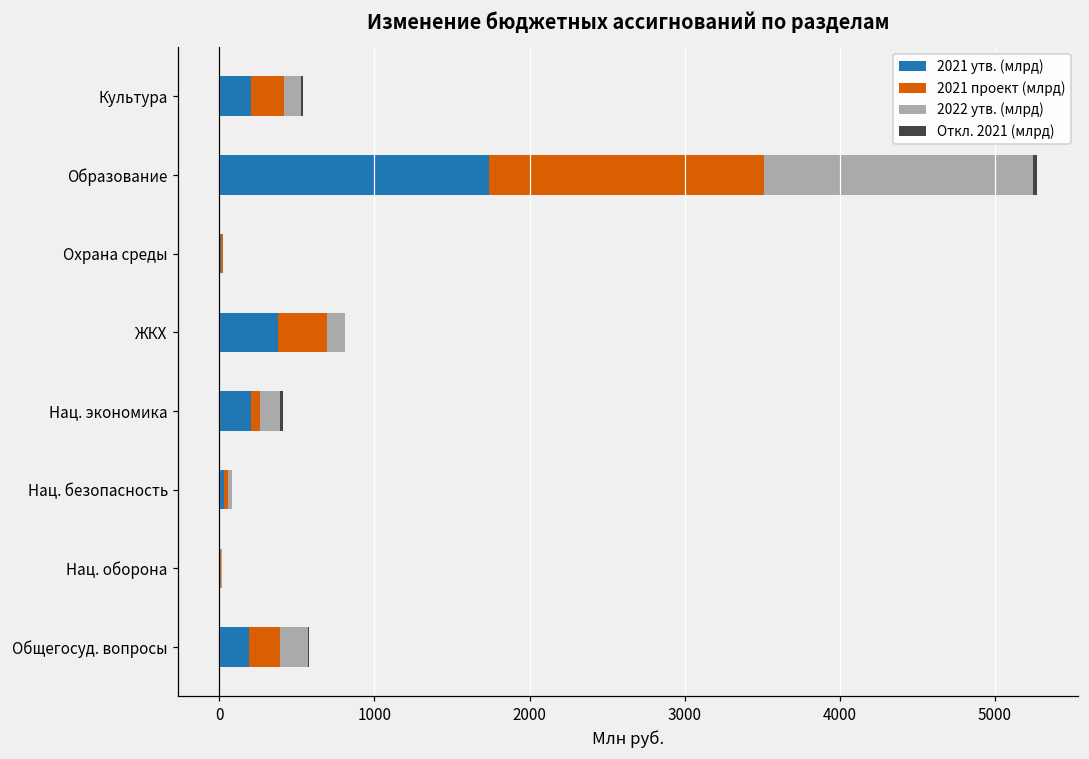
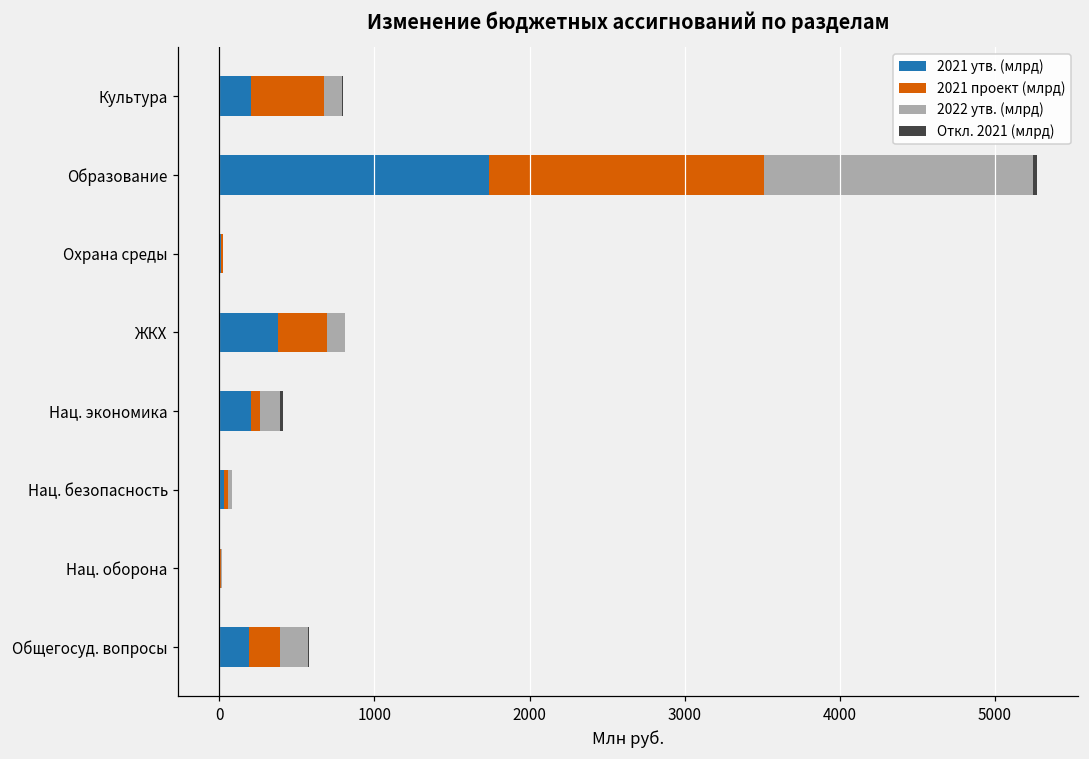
2021 проект (млрд), Культура: 210 -> 470
